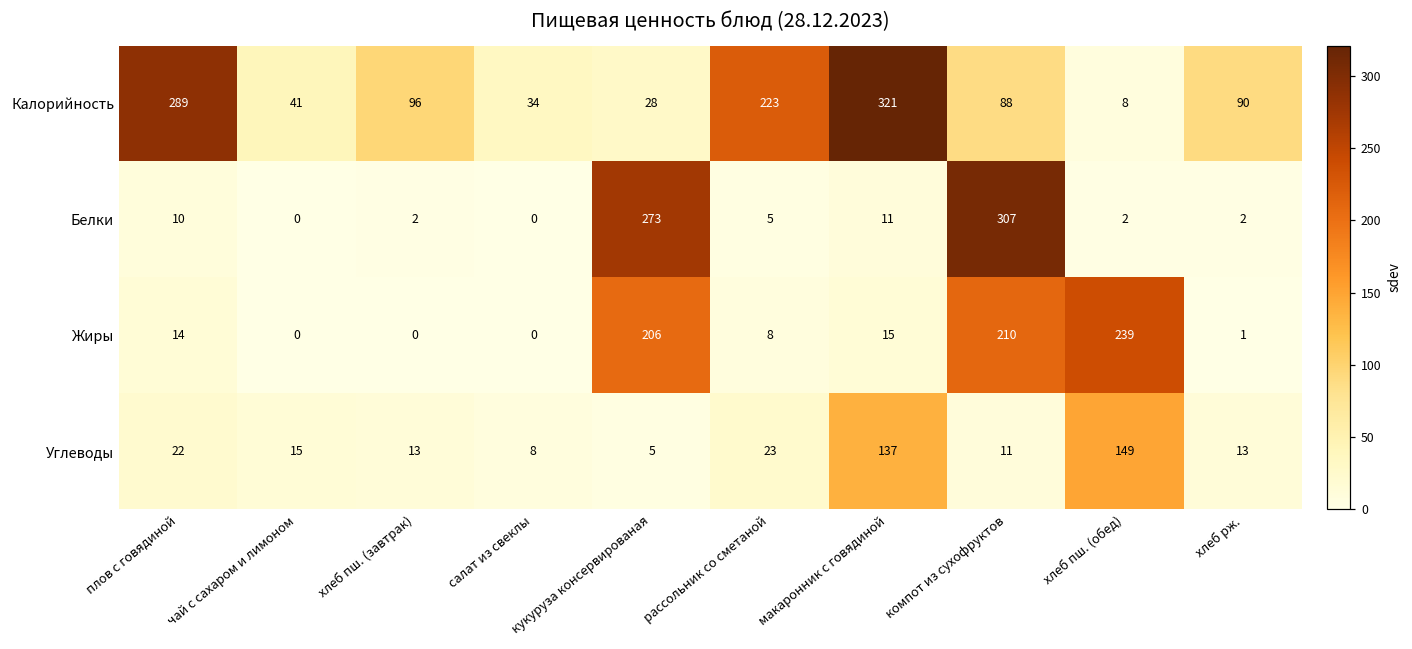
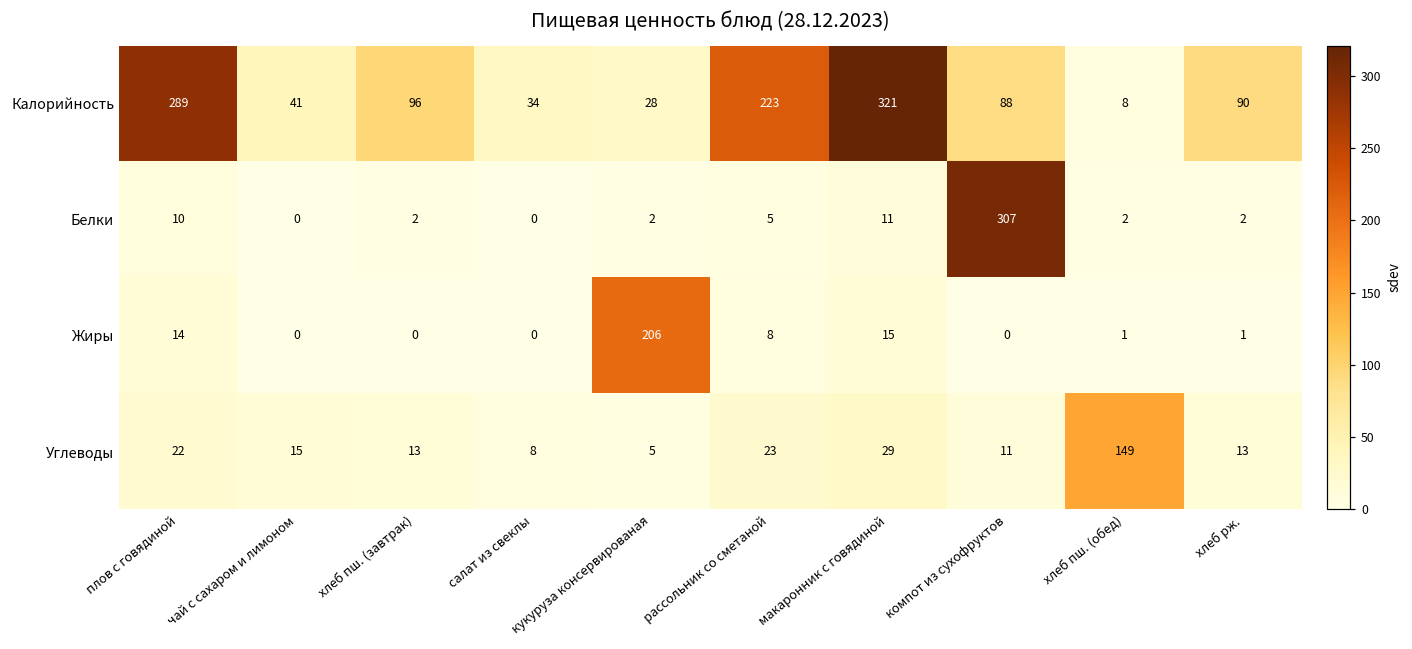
Белки, кукуруза консервированая: 273 -> 2
Жиры, компот из сухофруктов: 210 -> 0
Жиры, хлеб пш. (обед): 239 -> 1
Углеводы, макаронник с говядиной: 137 -> 29
